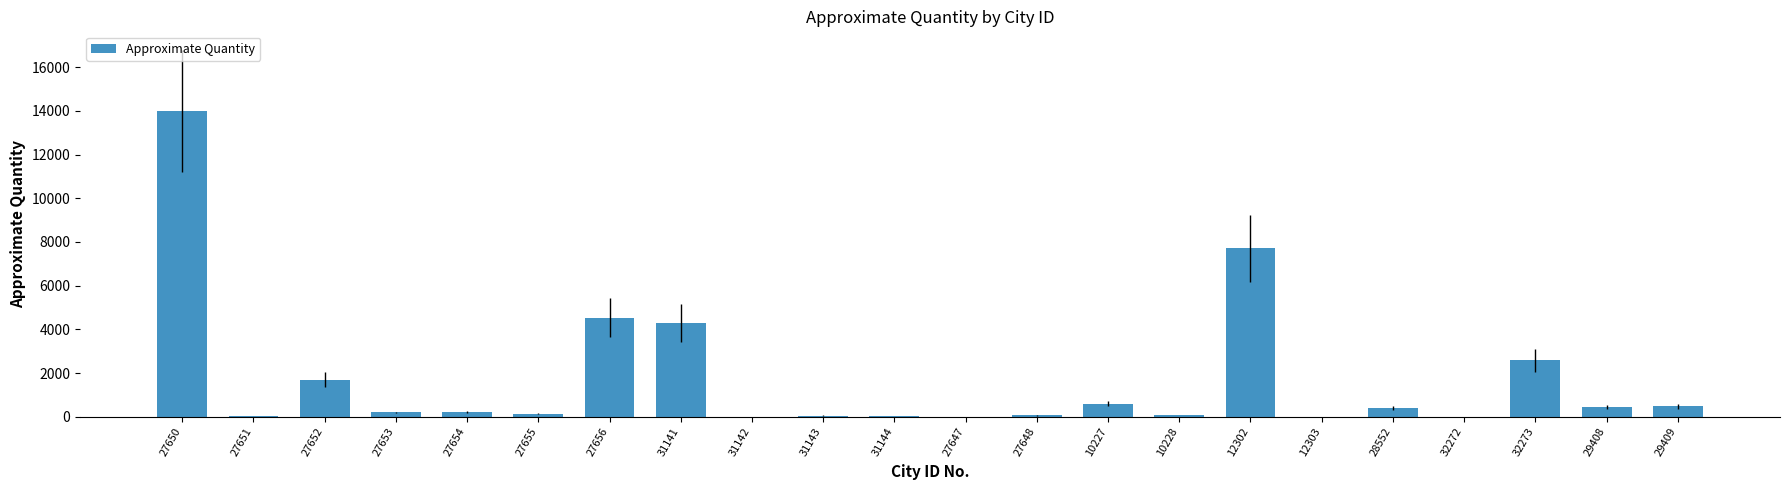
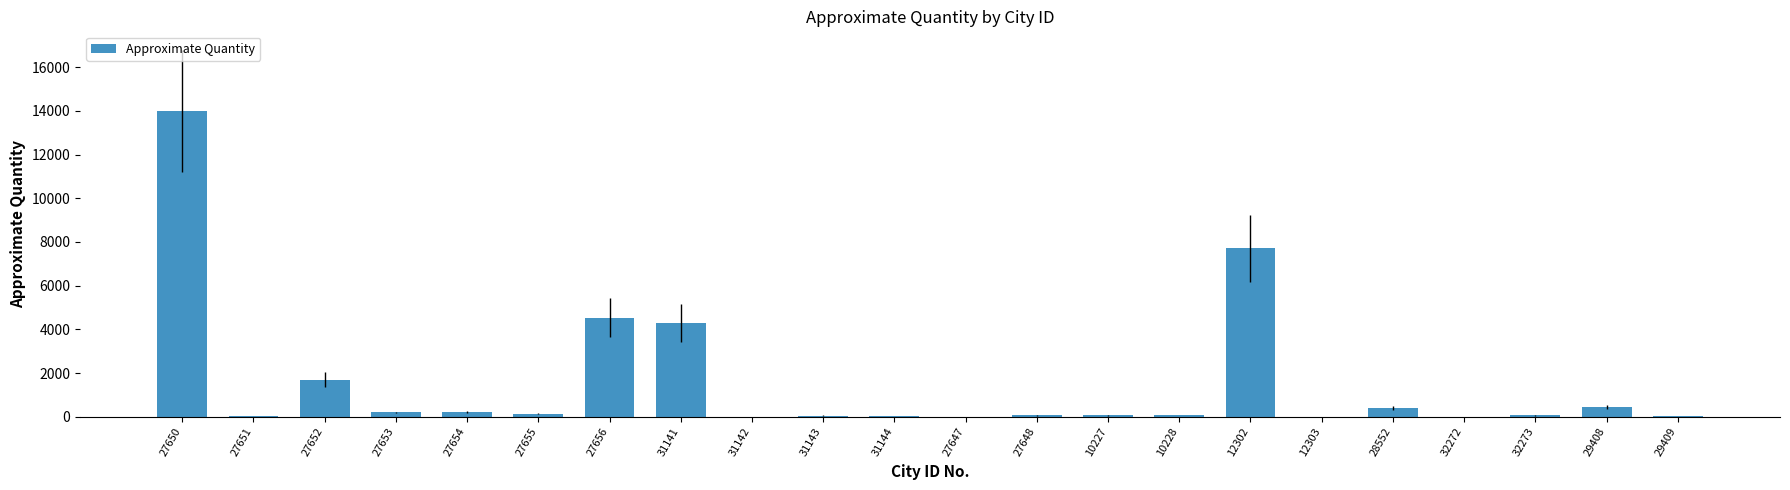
10227: 600 -> 100
32273: 2600 -> 100
29409: 500 -> 0
